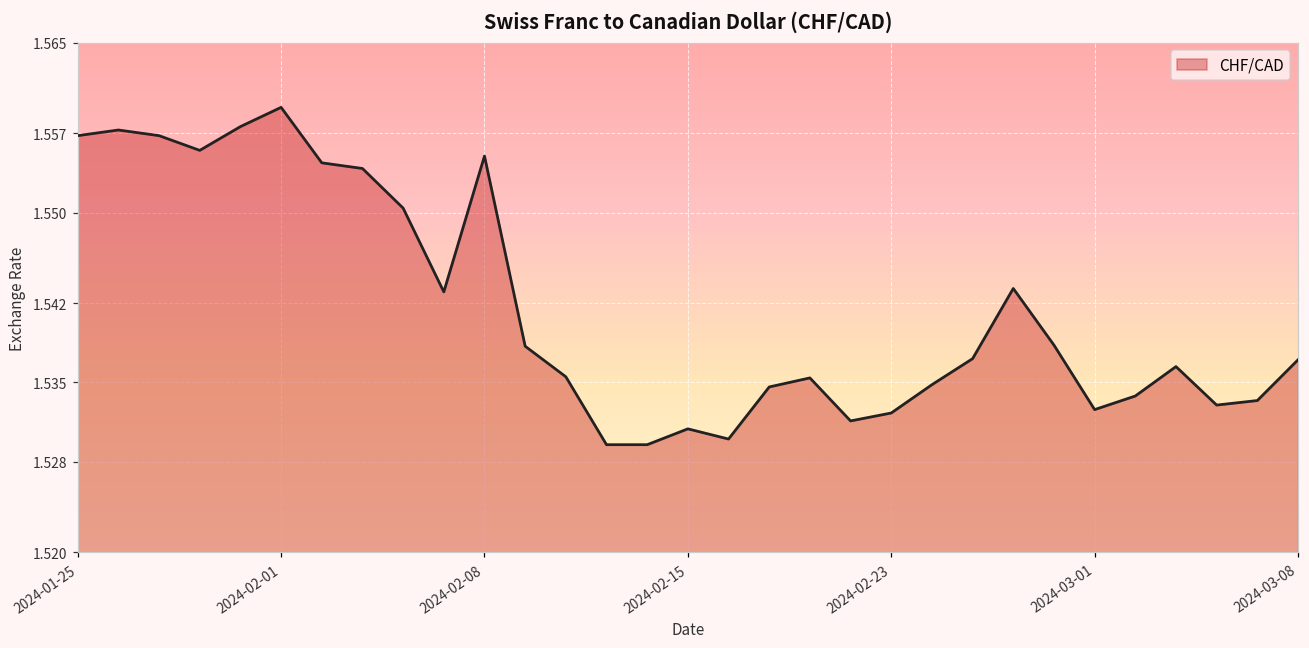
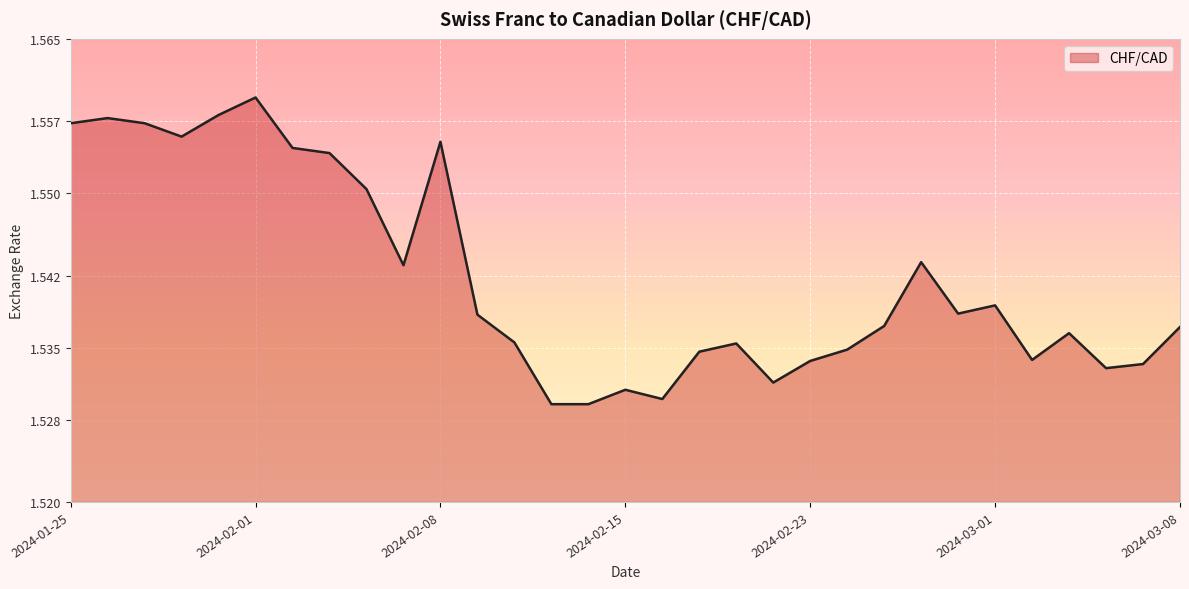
2024-02-23: 1.5323 -> 1.5337
2024-03-01: 1.5326 -> 1.5391
